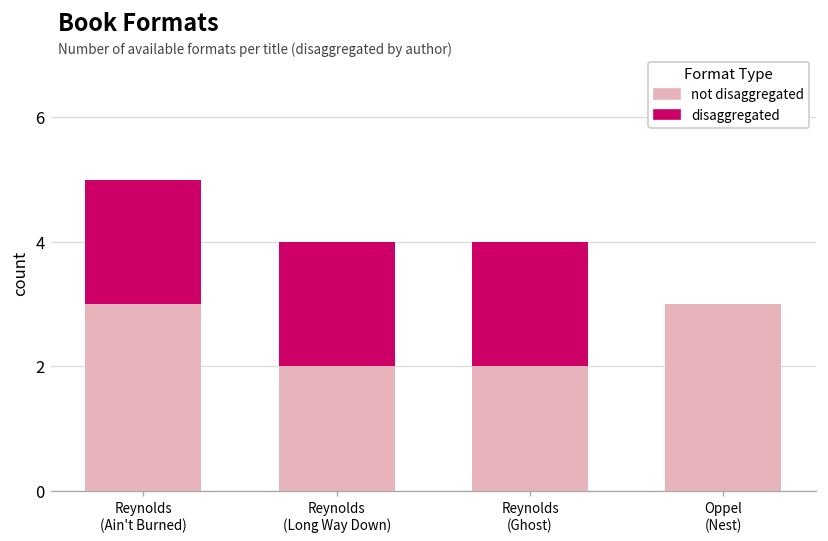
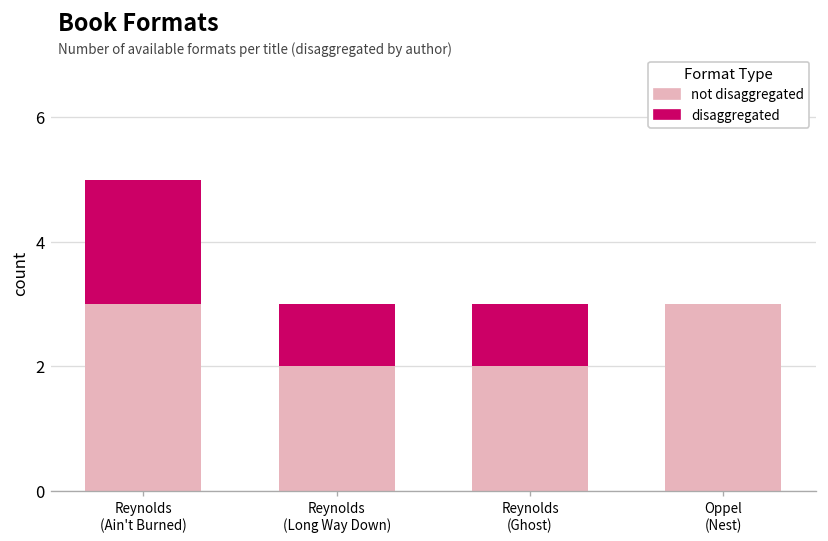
disaggregated, Reynolds (Long Way Down): 2 -> 1
disaggregated, Reynolds (Ghost): 2 -> 1
